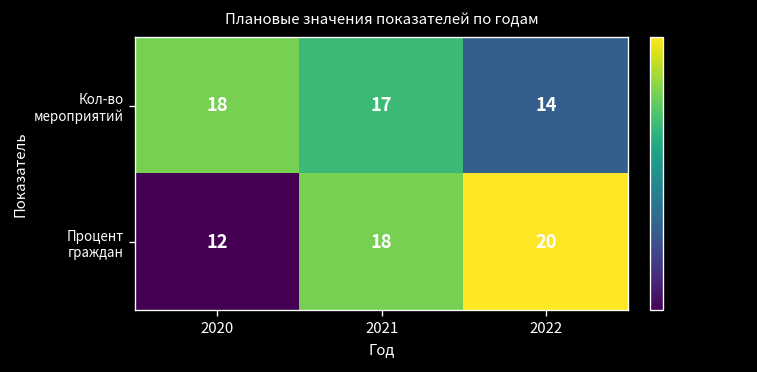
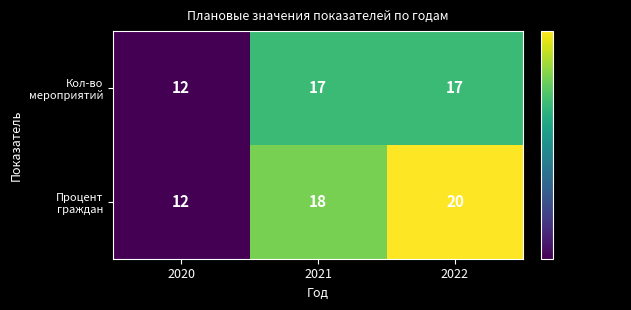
Кол-во мероприятий, 2020: 18 -> 12
Кол-во мероприятий, 2022: 14 -> 17
